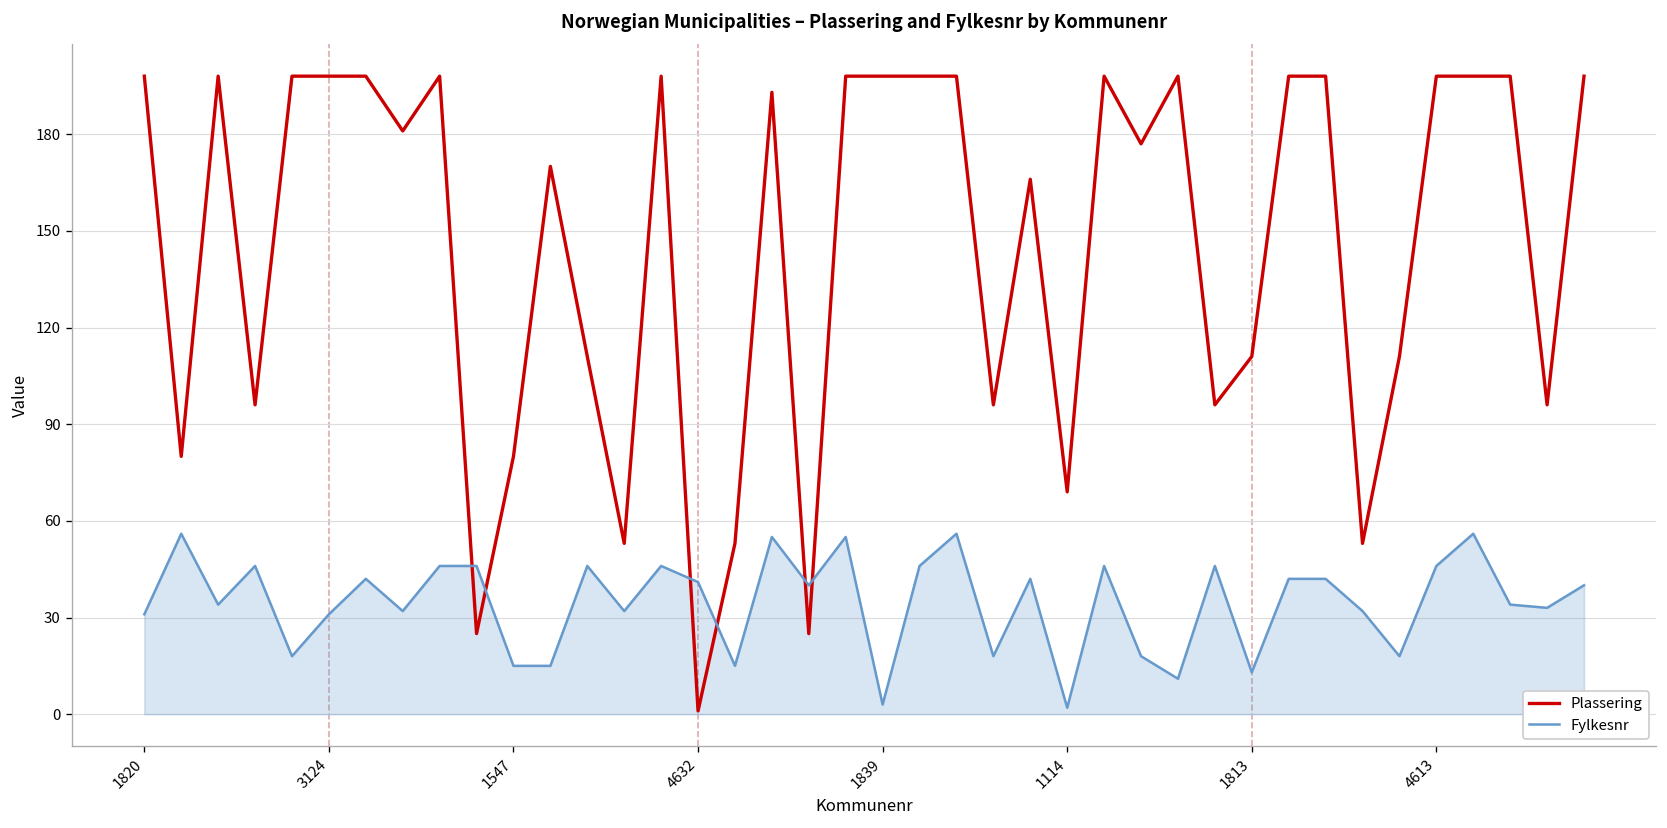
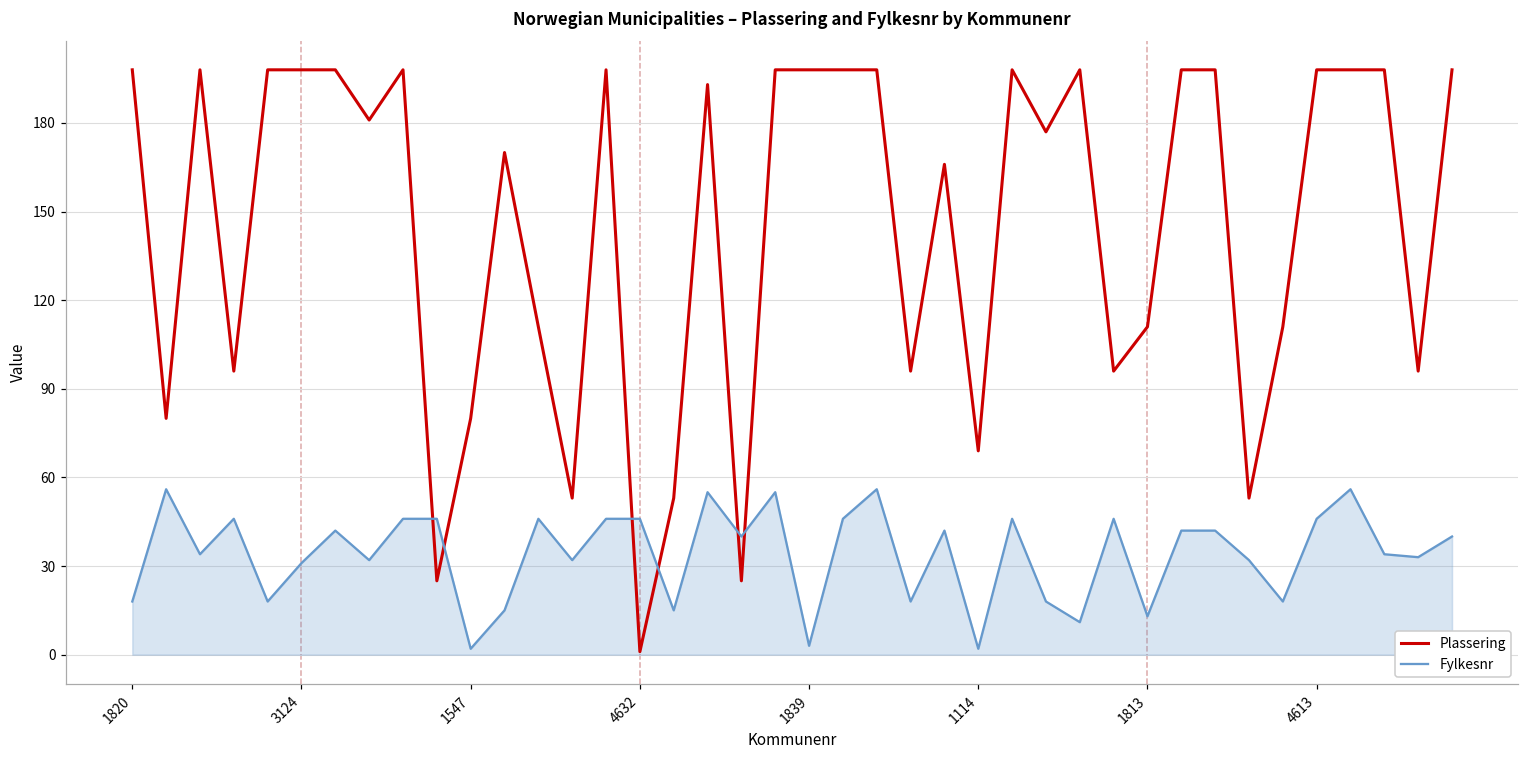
Fylkesnr, 1820: 31 -> 18
Fylkesnr, 1547: 15 -> 2
Fylkesnr, 4632: 41 -> 46
